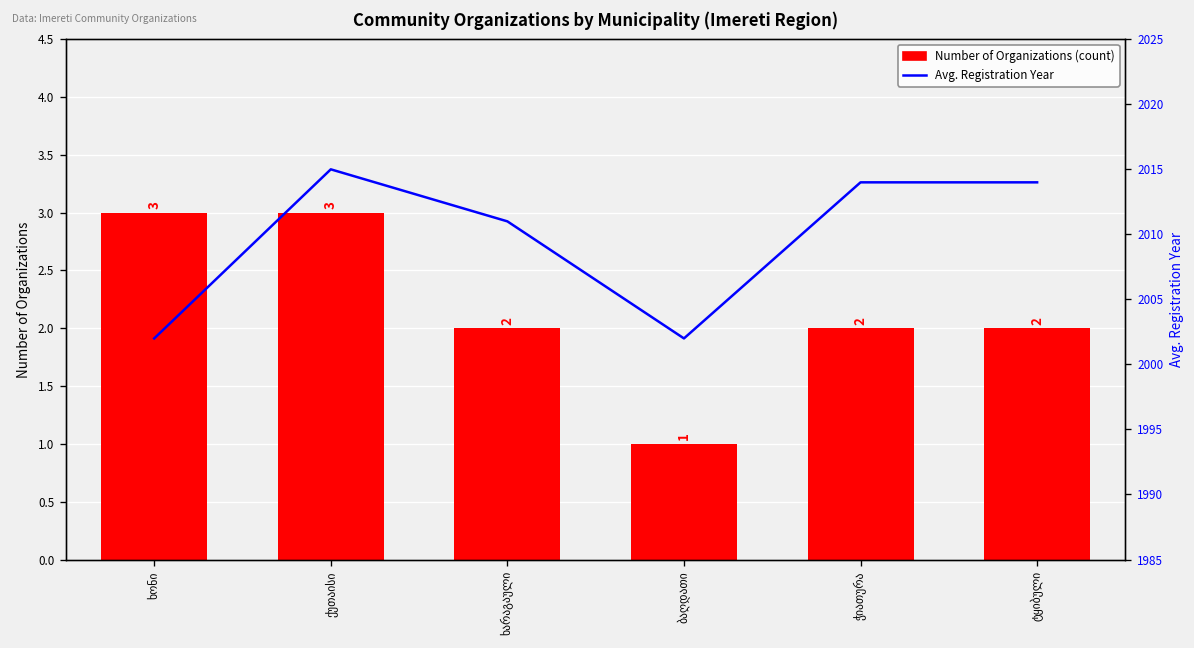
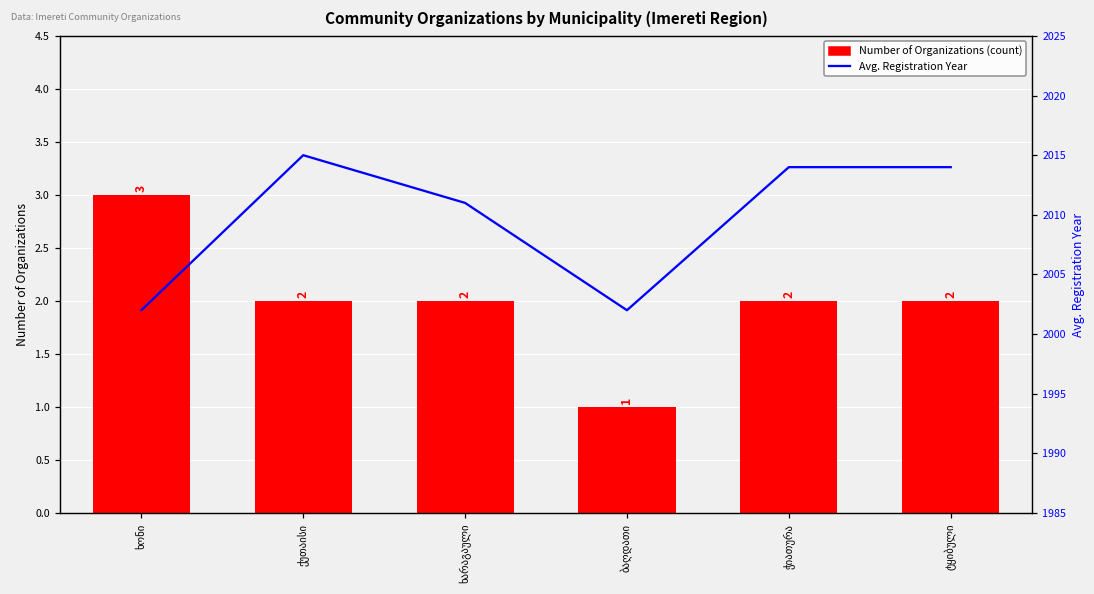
Number of Organizations (count), ქუთაისი: 3 -> 2
